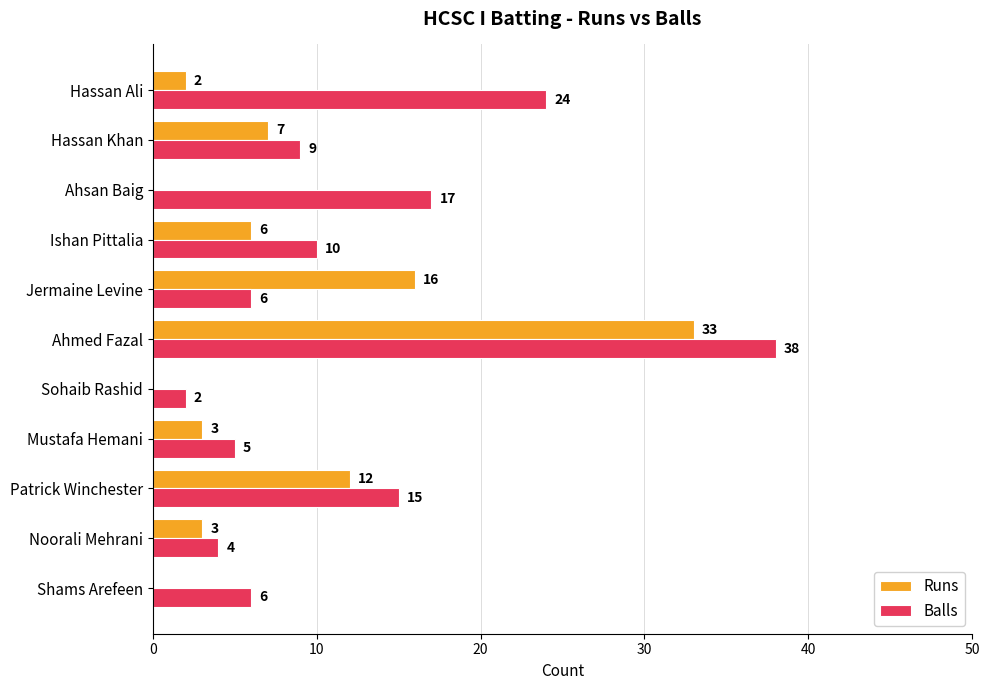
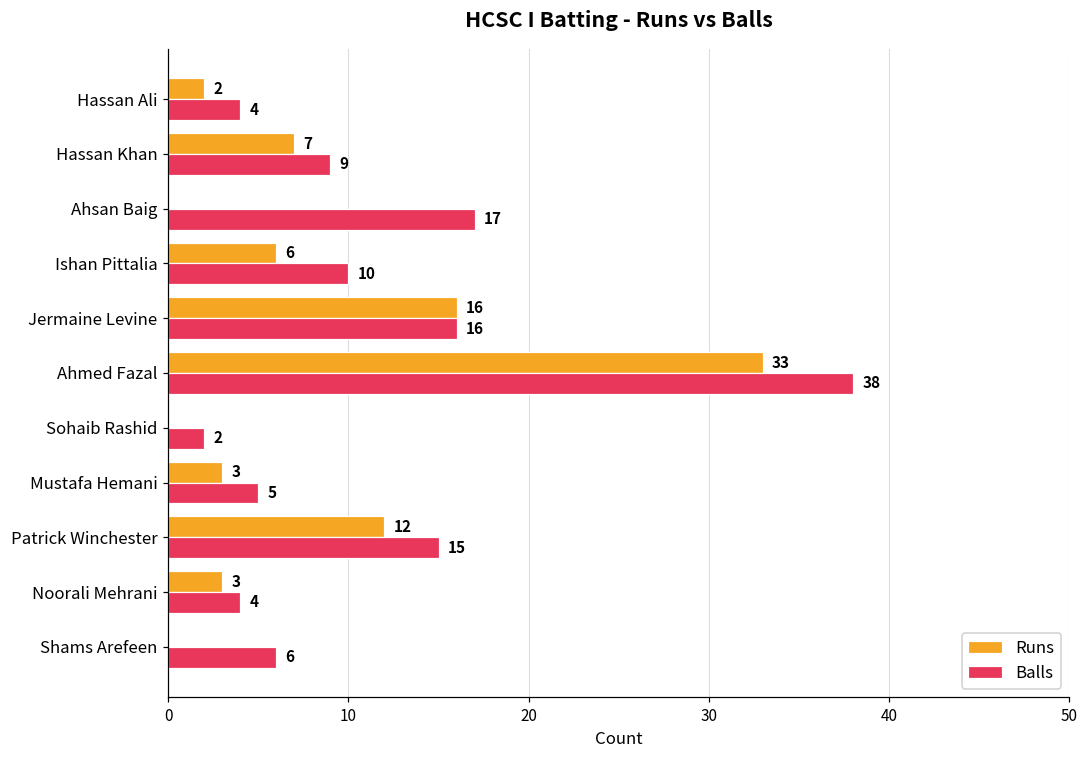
Balls, Hassan Ali: 24 -> 4
Balls, Jermaine Levine: 6 -> 16
